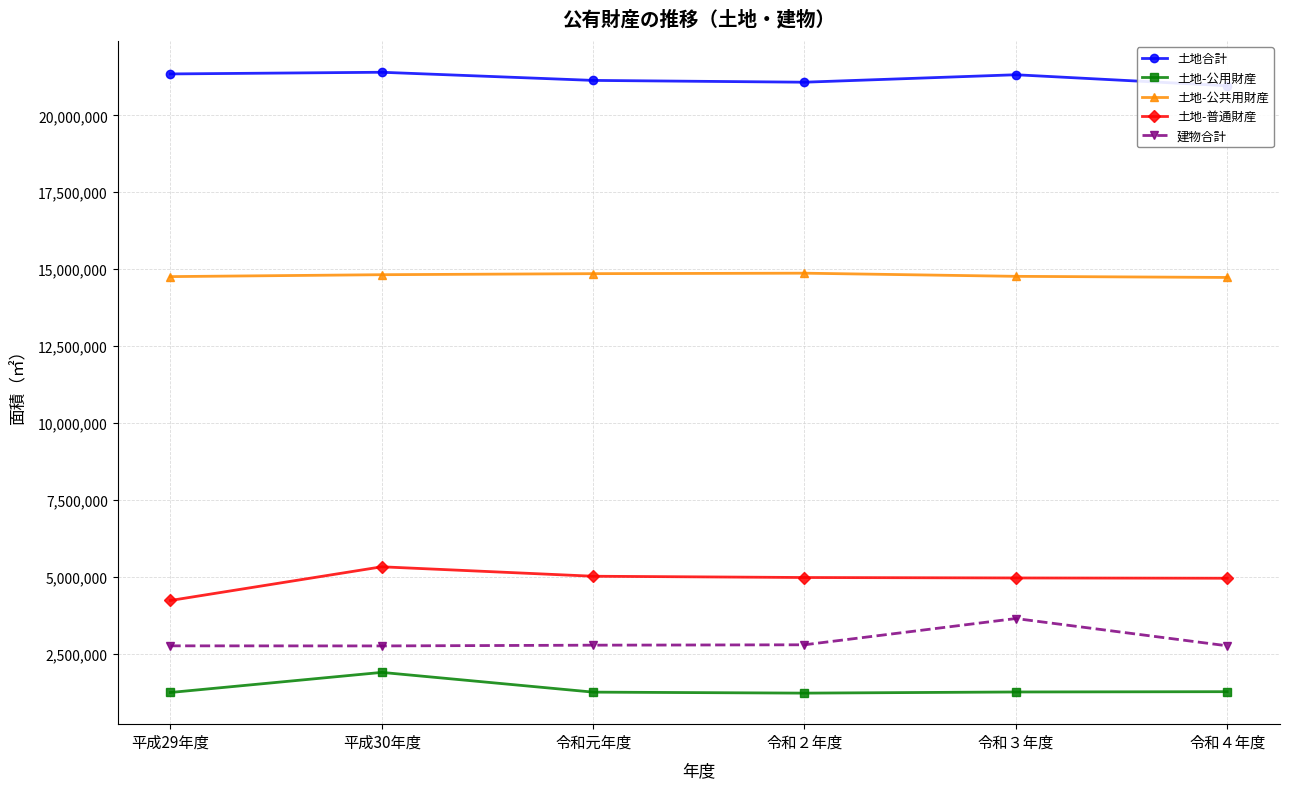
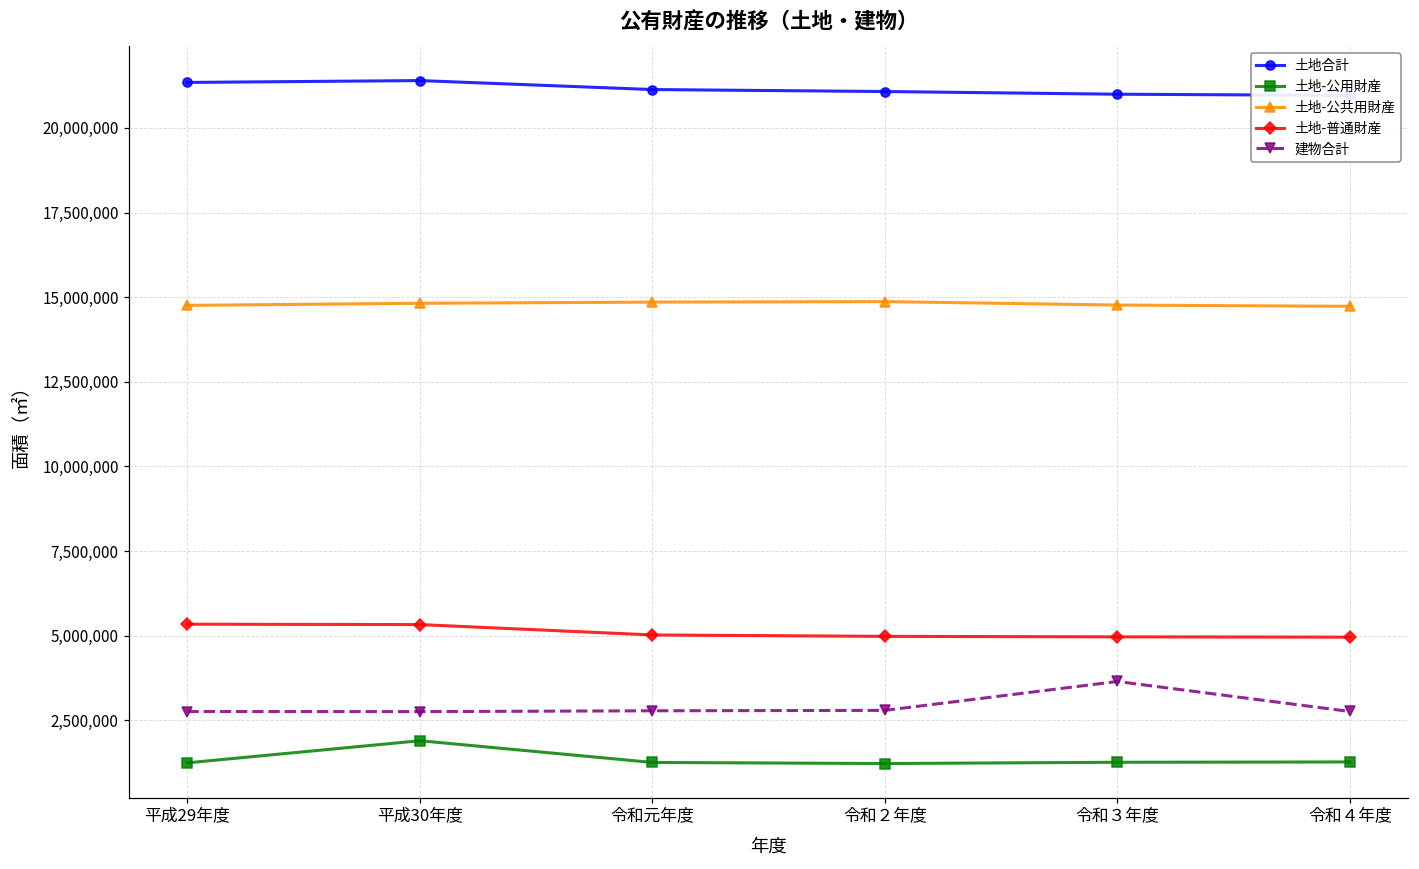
土地-普通財産, 平成29年度: 4,200,000 -> 5,300,000
土地合計, 令和３年度: 21,300,000 -> 21,000,000
